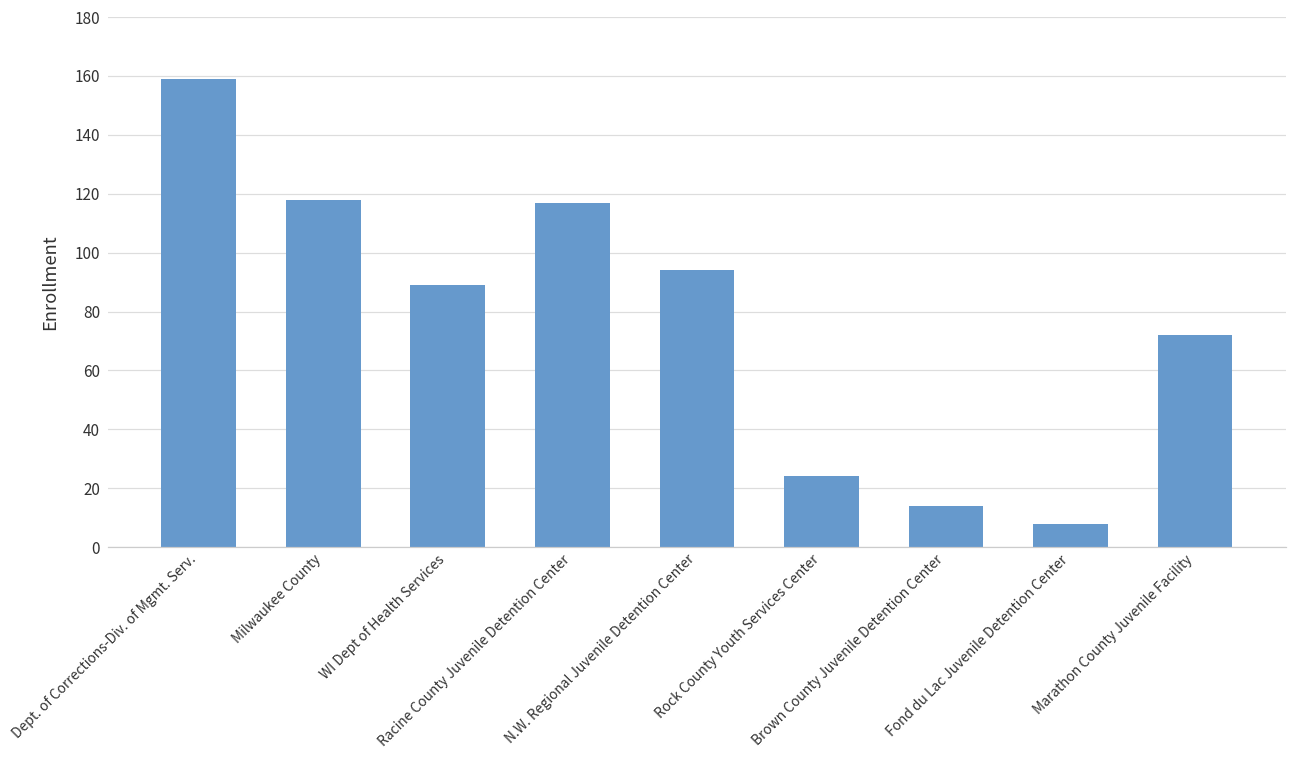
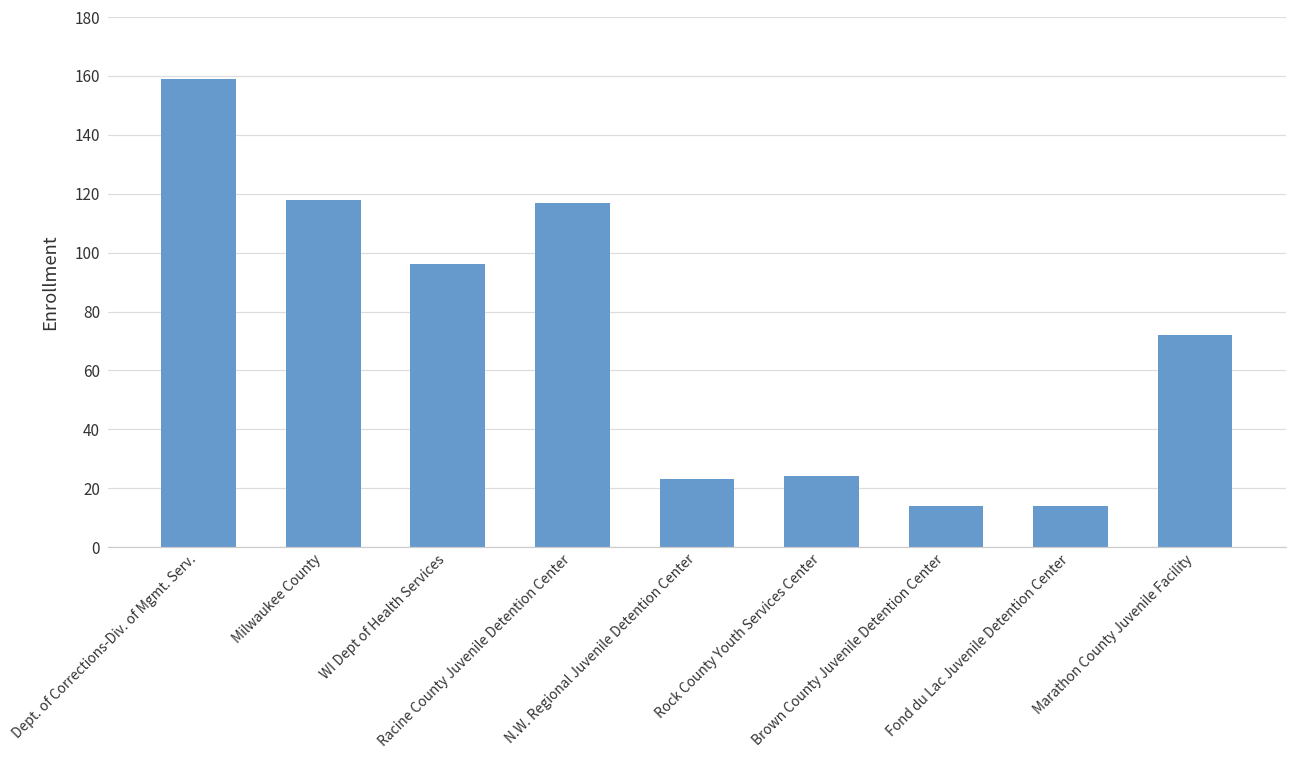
WI Dept of Health Services: 89 -> 96
N.W. Regional Juvenile Detention Center: 94 -> 23
Fond du Lac Juvenile Detention Center: 8 -> 14
